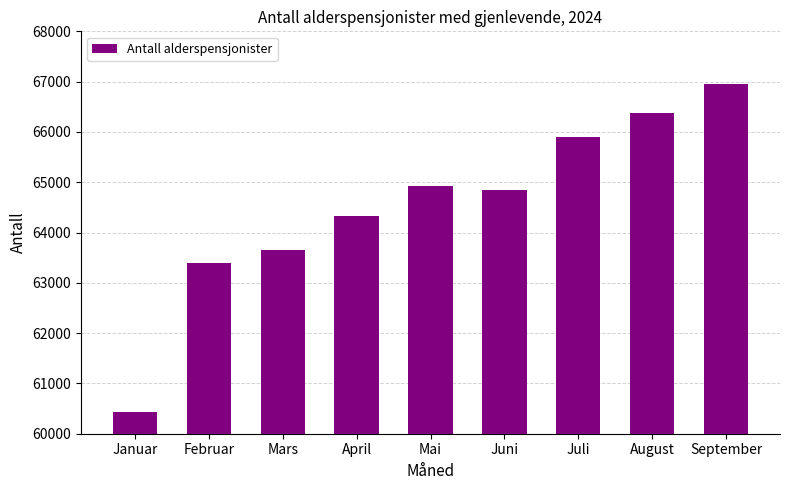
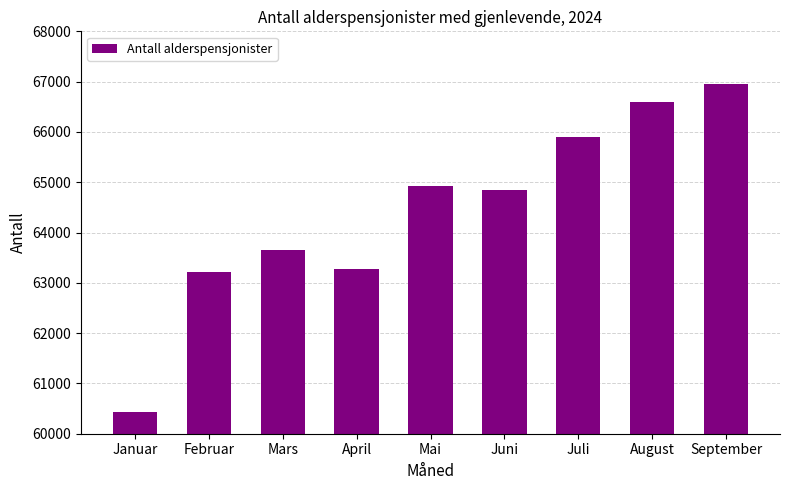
Februar: 63400 -> 63200
April: 64300 -> 63300
August: 66400 -> 66600
